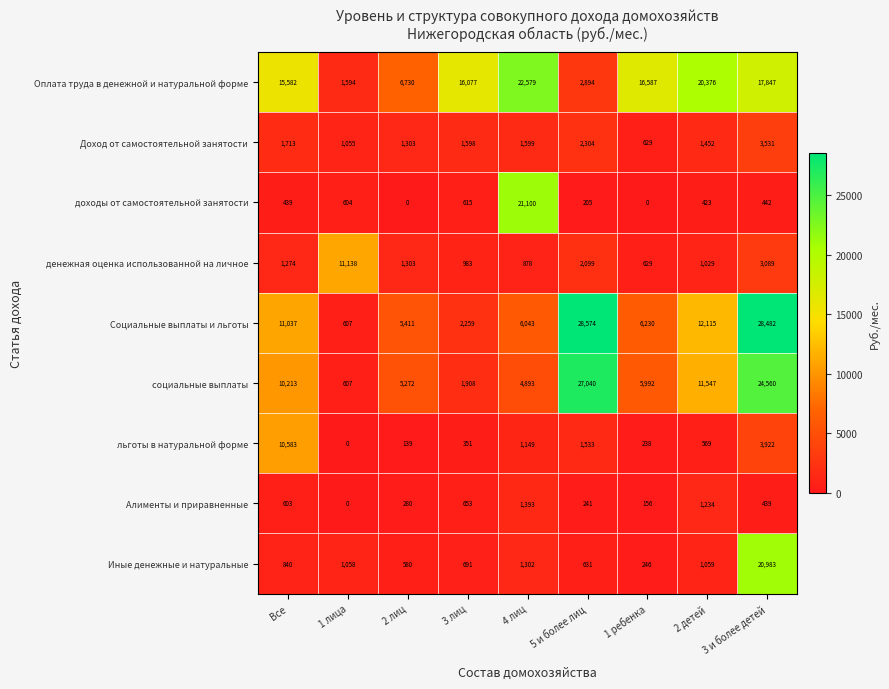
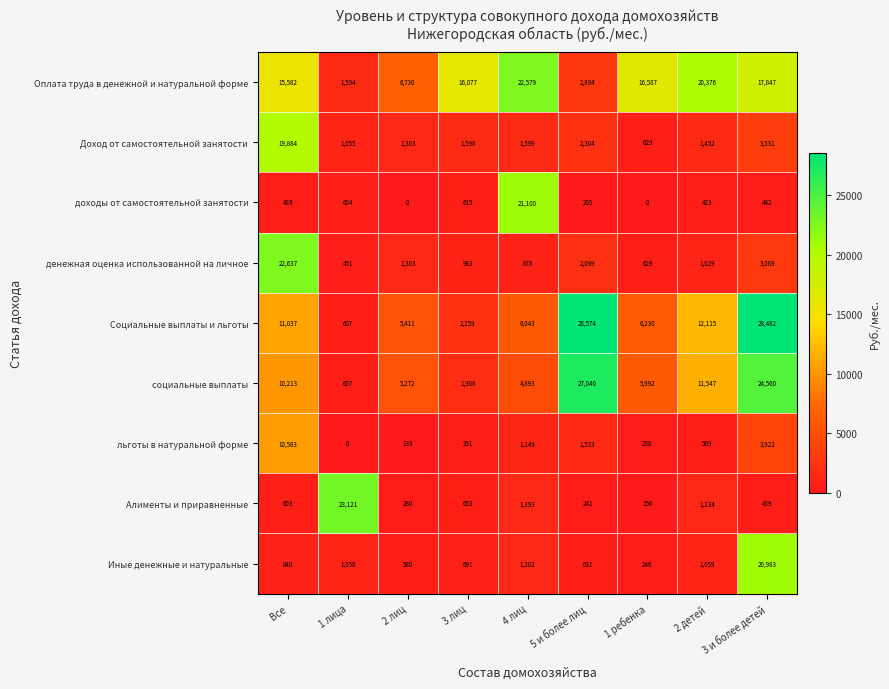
Доход от самостоятельной занятости, Все: 1,713 -> 19,884
денежная оценка использованной на личное, Все: 1,274 -> 22,637
денежная оценка использованной на личное, 1 лица: 11,138 -> 451
Алименты и приравненные, 1 лица: 0 -> 23,121
